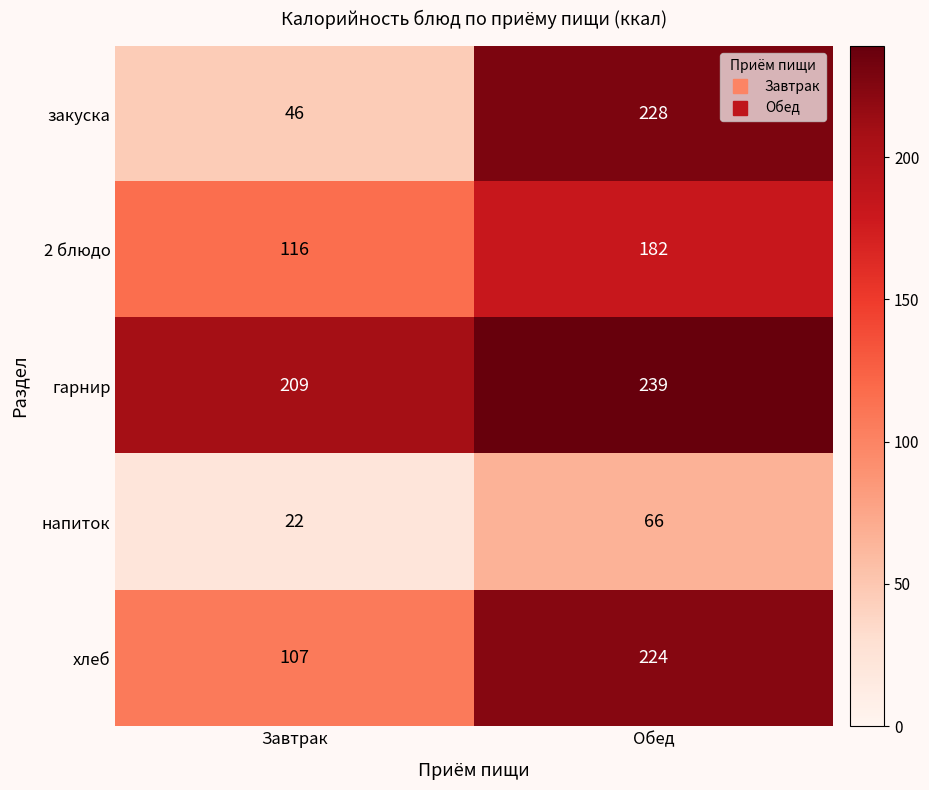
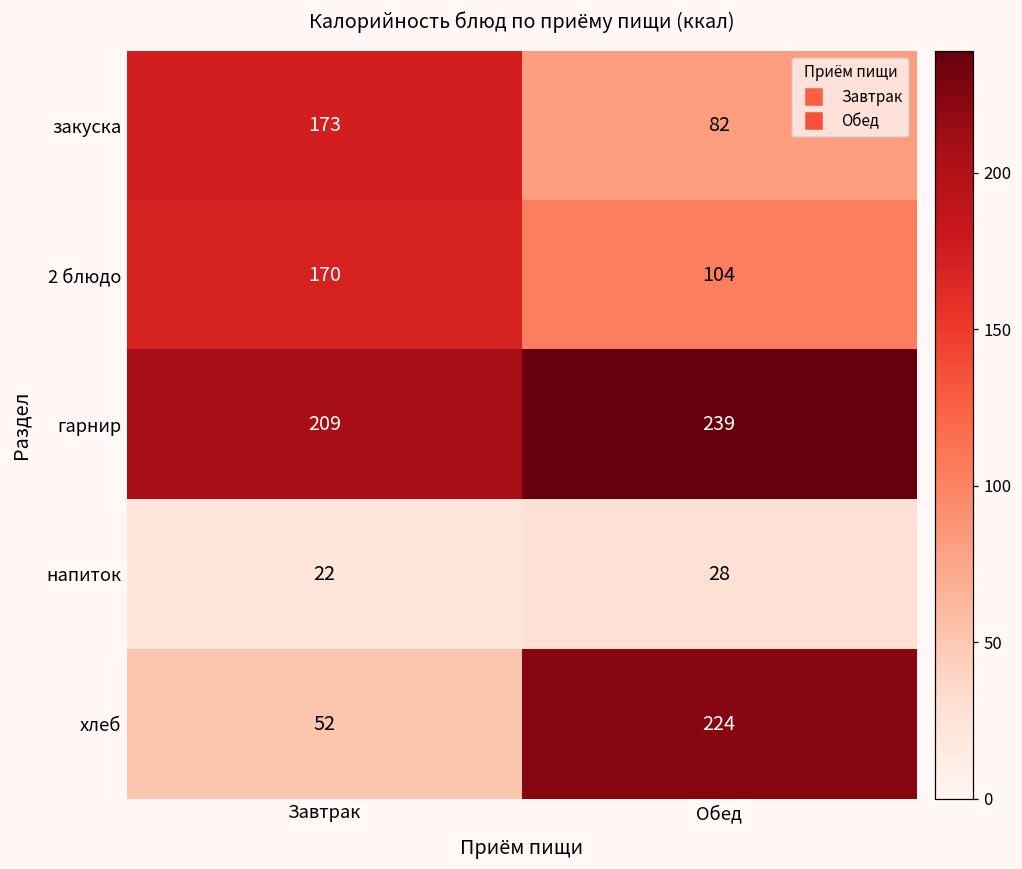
закуска, Завтрак: 46 -> 173
закуска, Обед: 228 -> 82
2 блюдо, Завтрак: 116 -> 170
2 блюдо, Обед: 182 -> 104
напиток, Обед: 66 -> 28
хлеб, Завтрак: 107 -> 52
